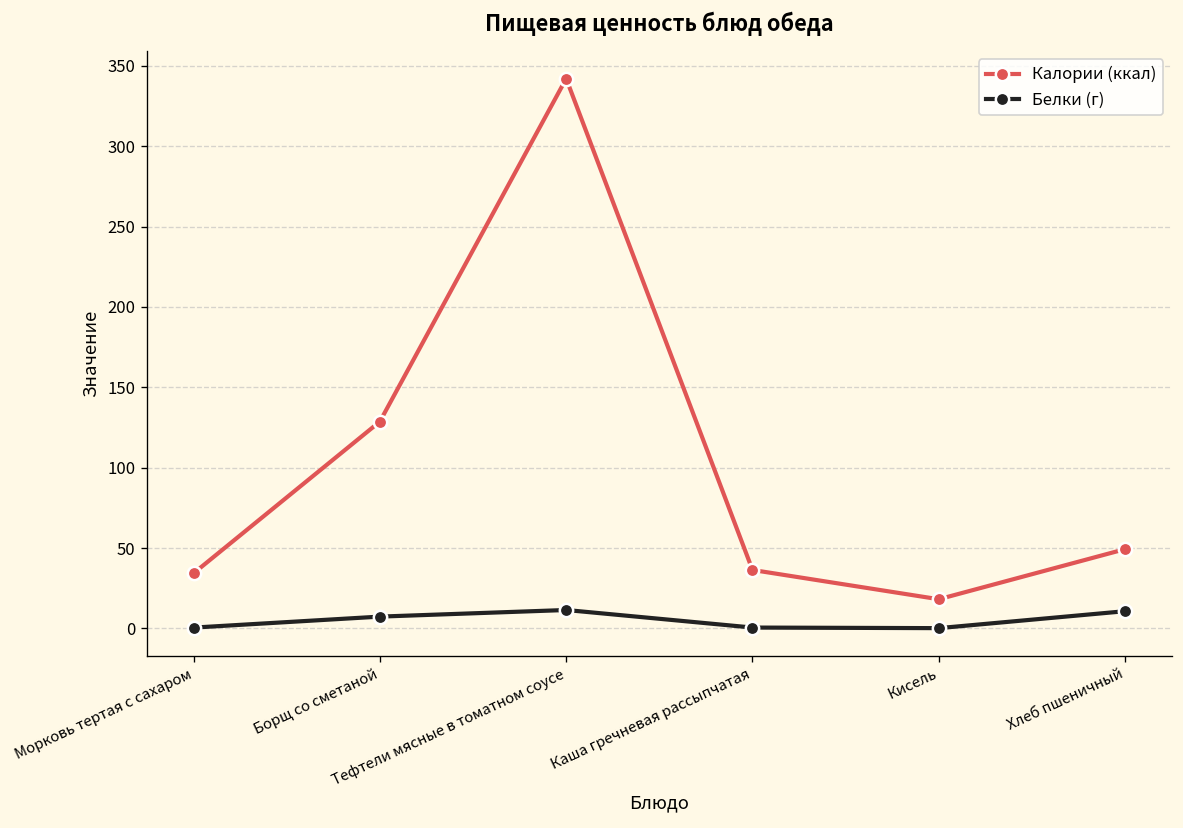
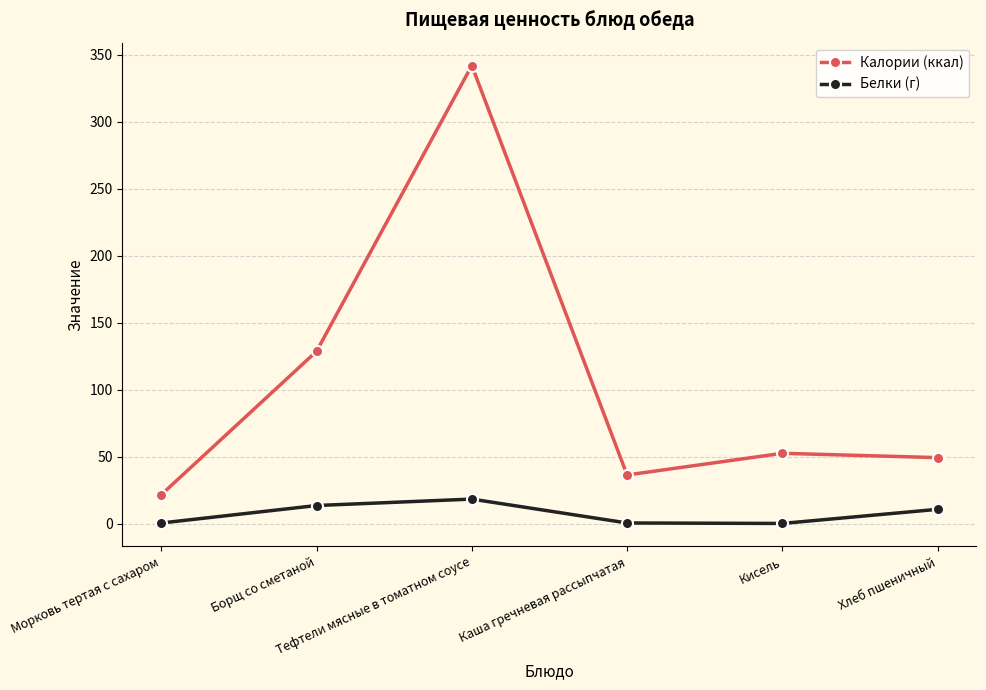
Калории (ккал), Морковь тертая с сахаром: 34 -> 22
Белки (г), Борщ со сметаной: 7 -> 14
Белки (г), Тефтели мясные в томатном соусе: 12 -> 18
Калории (ккал), Кисель: 18 -> 53
